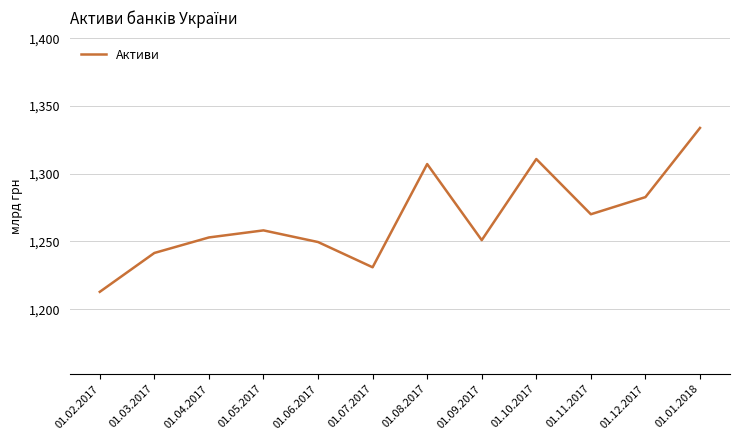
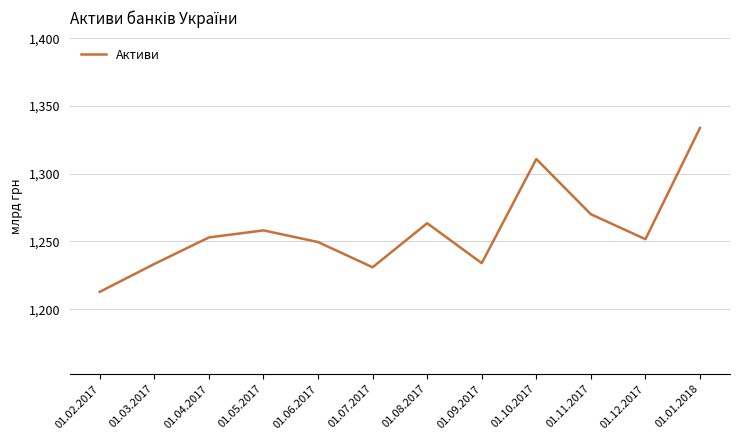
01.03.2017: 1,242 -> 1,233
01.08.2017: 1,307 -> 1,263
01.09.2017: 1,251 -> 1,234
01.12.2017: 1,283 -> 1,252
